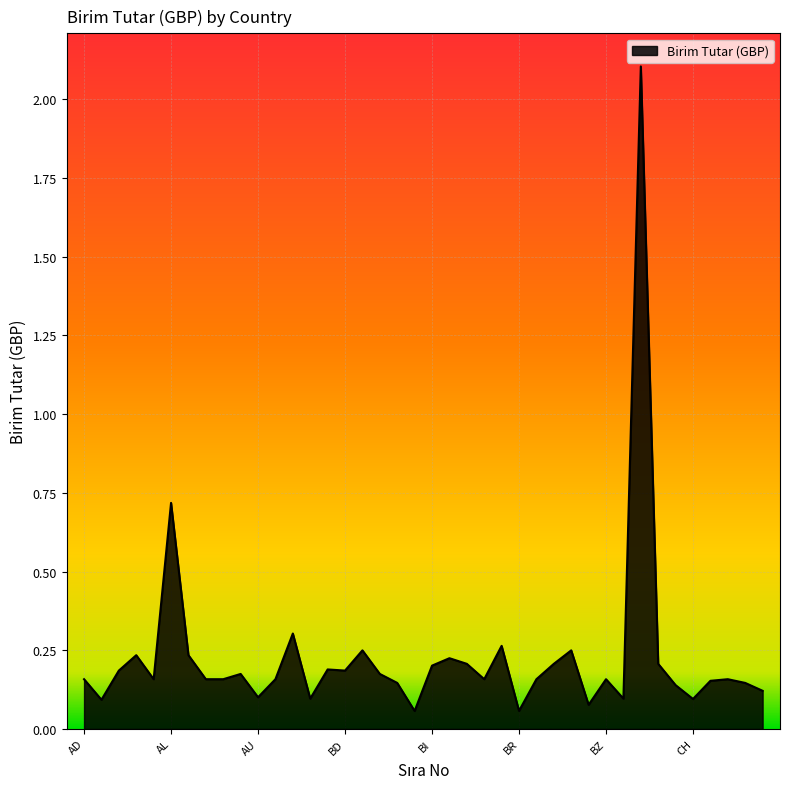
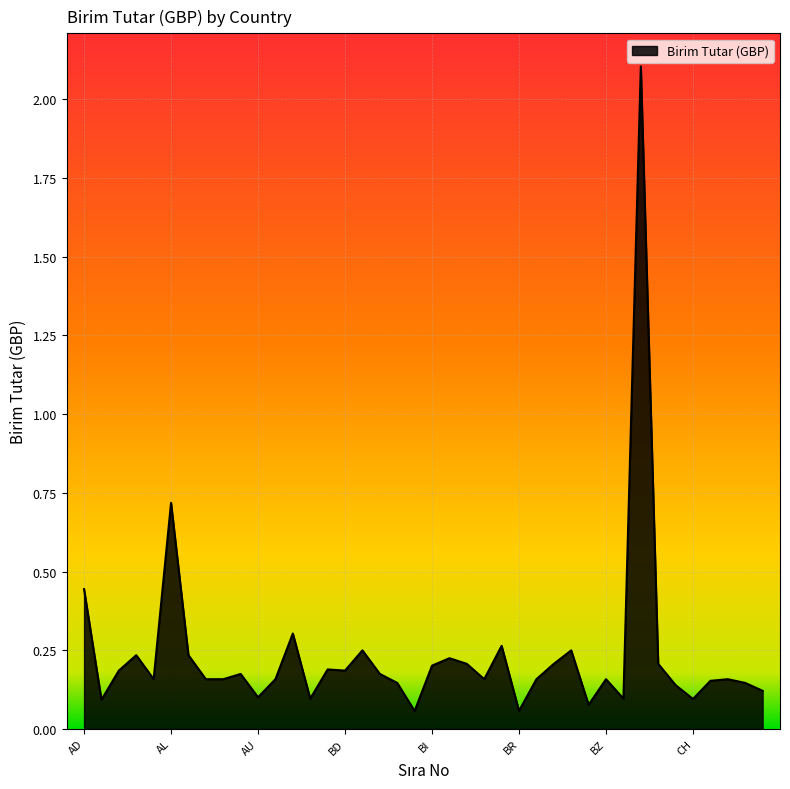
AD: 0.16 -> 0.44
